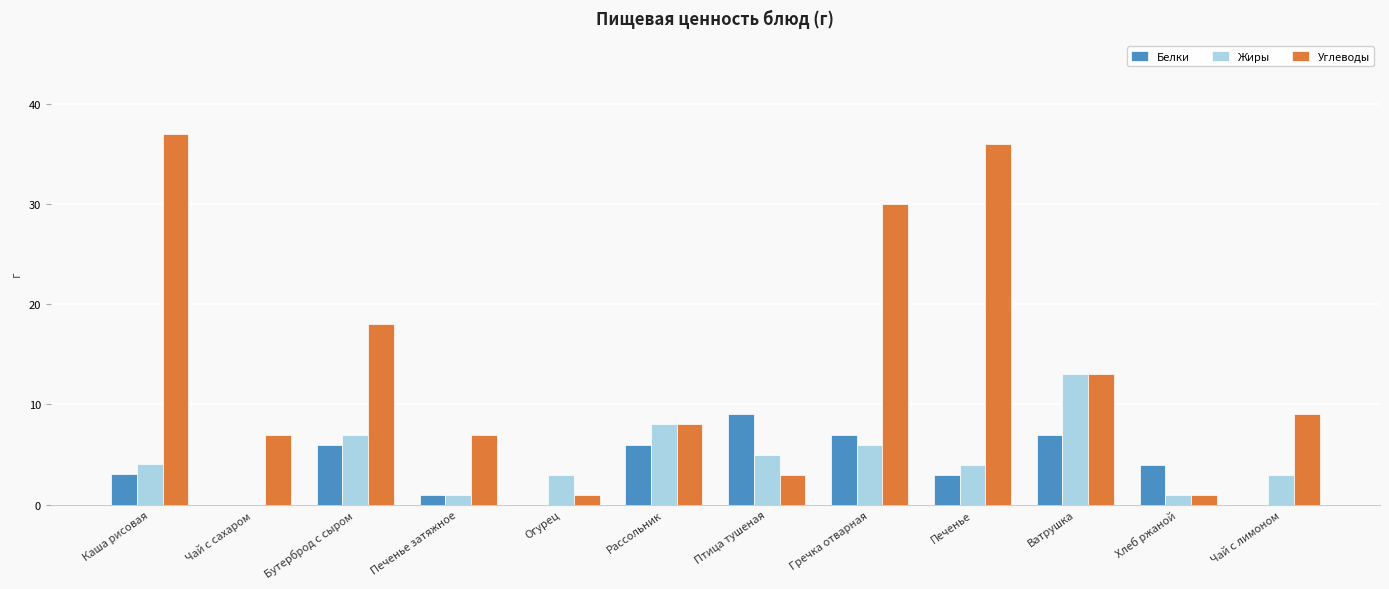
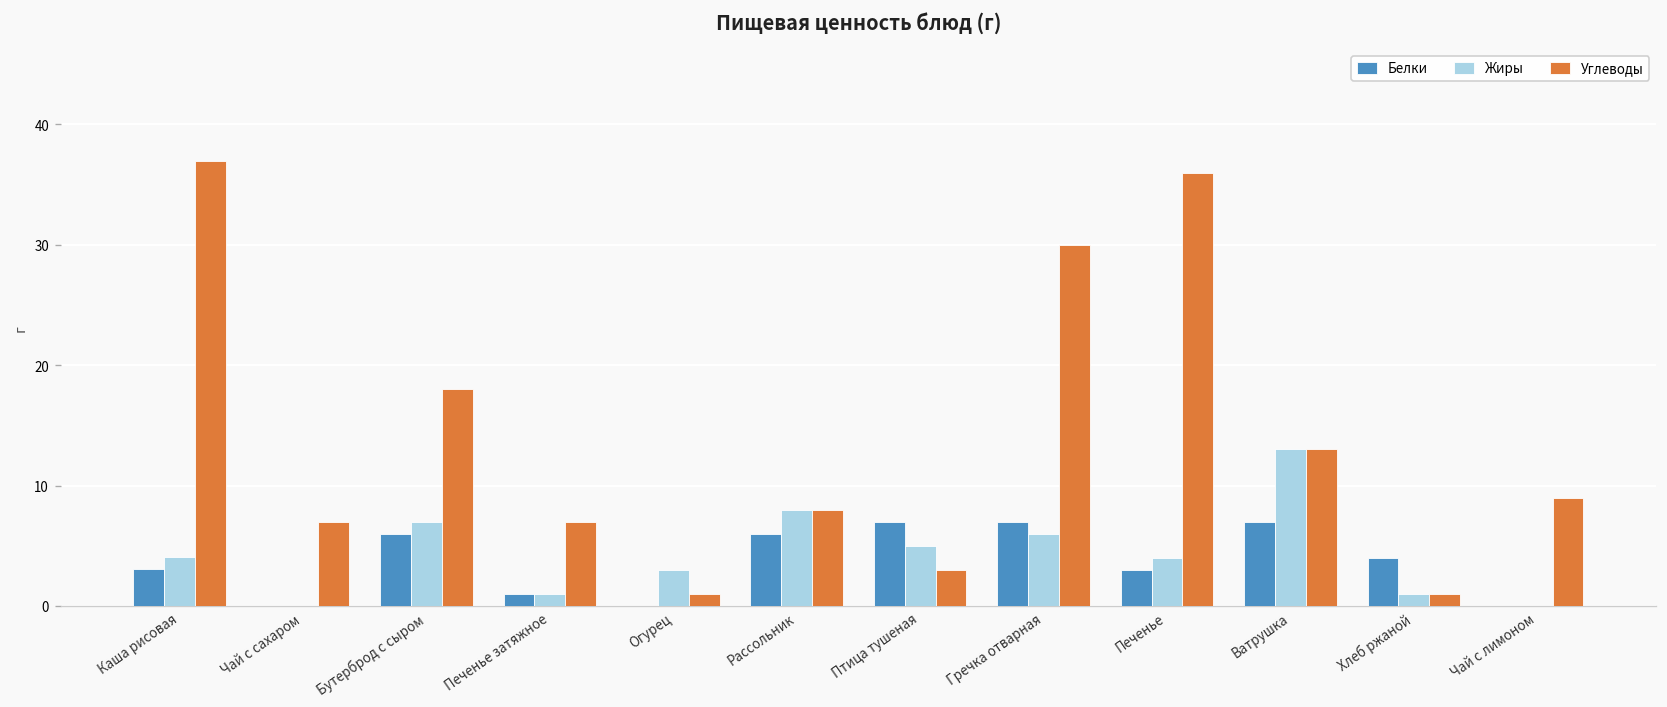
Белки, Птица тушеная: 9 -> 7
Жиры, Чай с лимоном: 3 -> 0
